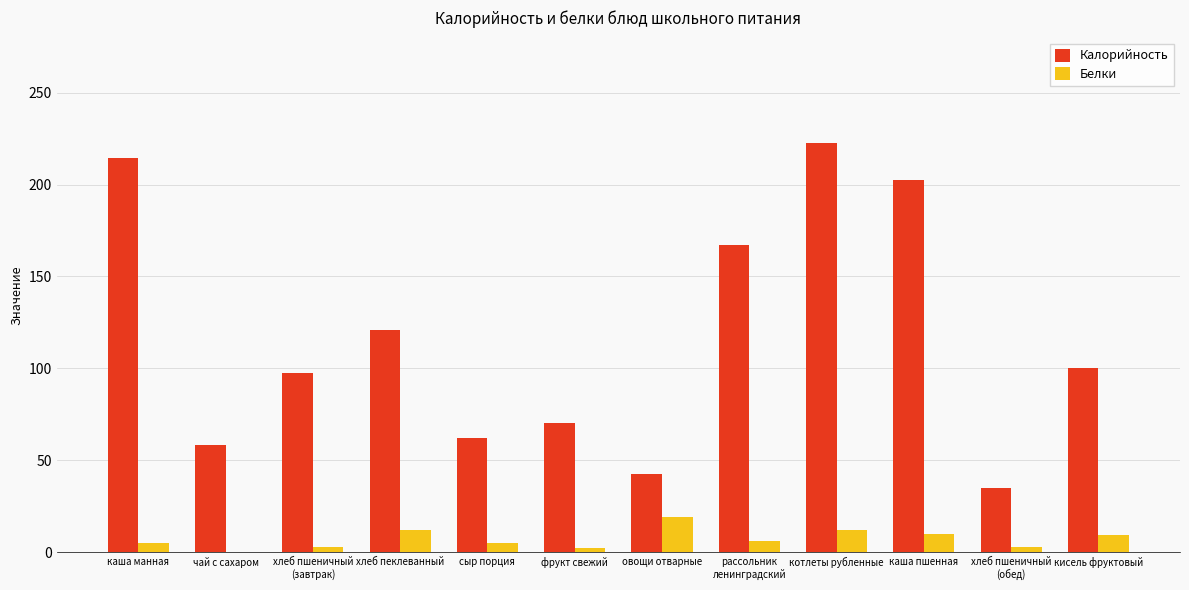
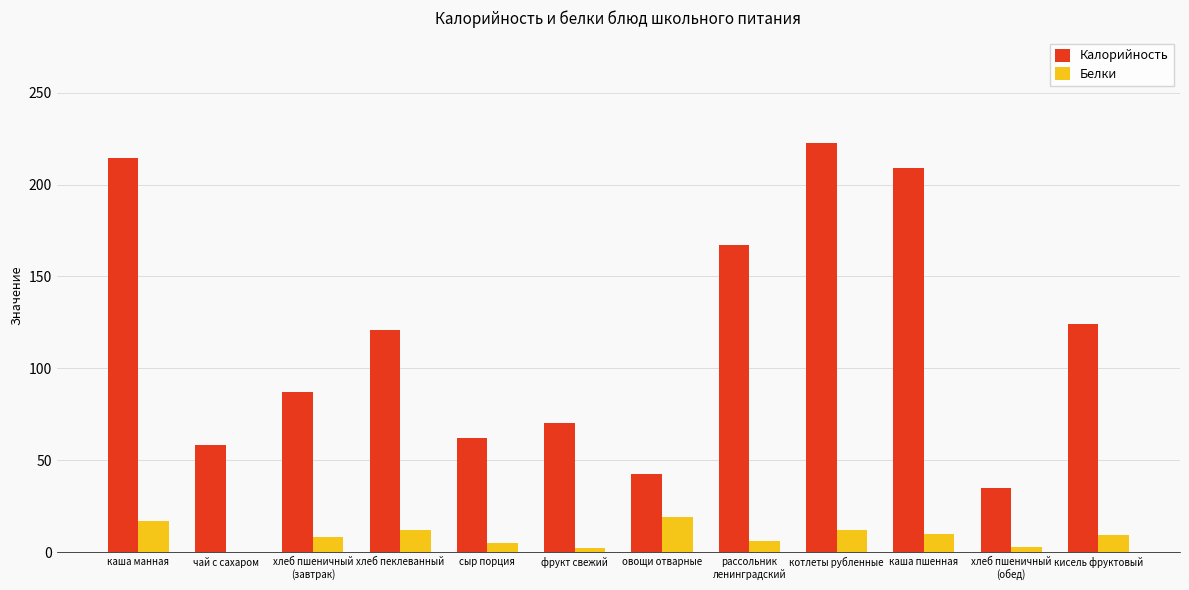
Белки, каша манная: 5 -> 17
Калорийность, хлеб пшеничный (завтрак): 98 -> 87
Белки, хлеб пшеничный (завтрак): 3 -> 8
Калорийность, каша пшенная: 203 -> 209
Калорийность, кисель фруктовый: 100 -> 124
